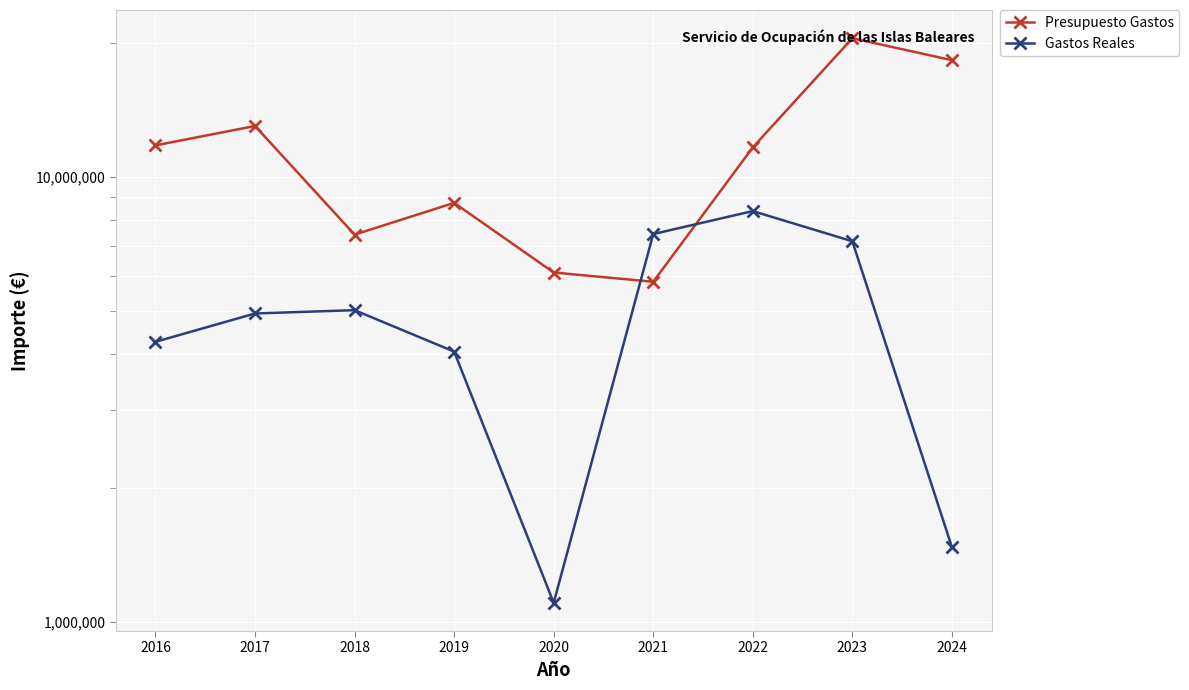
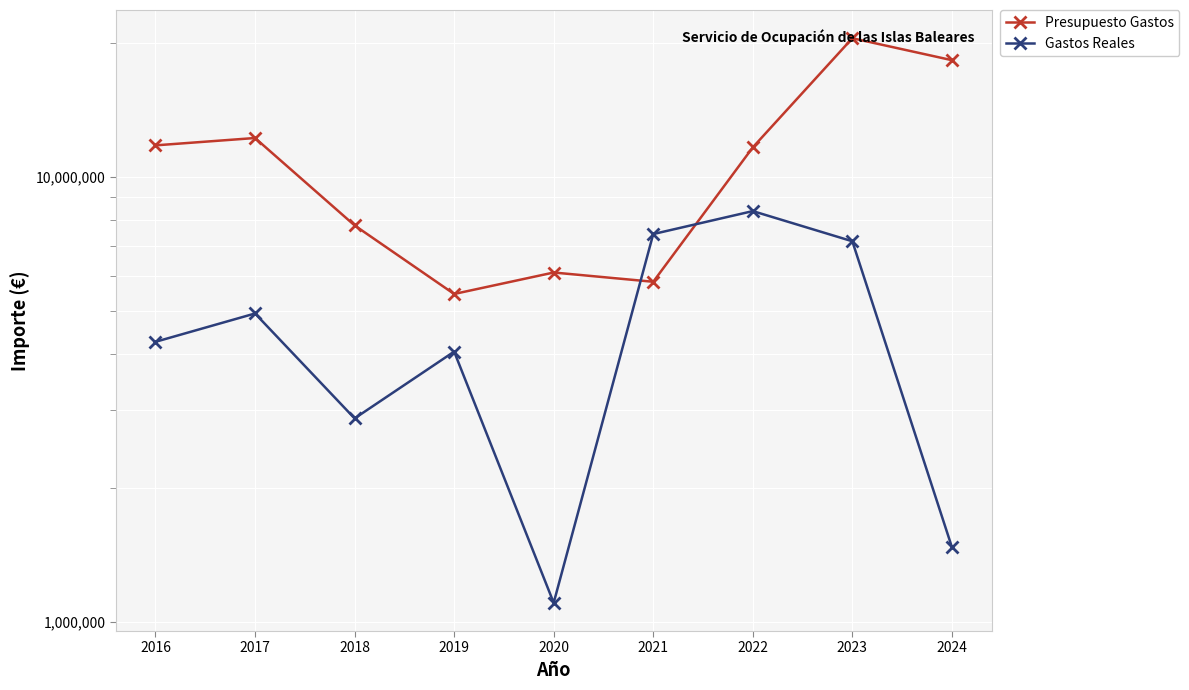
Presupuesto Gastos, 2017: 13,000,000 -> 12,200,000
Presupuesto Gastos, 2018: 7,400,000 -> 7,800,000
Gastos Reales, 2018: 5,000,000 -> 2,900,000
Presupuesto Gastos, 2019: 8,700,000 -> 5,500,000
